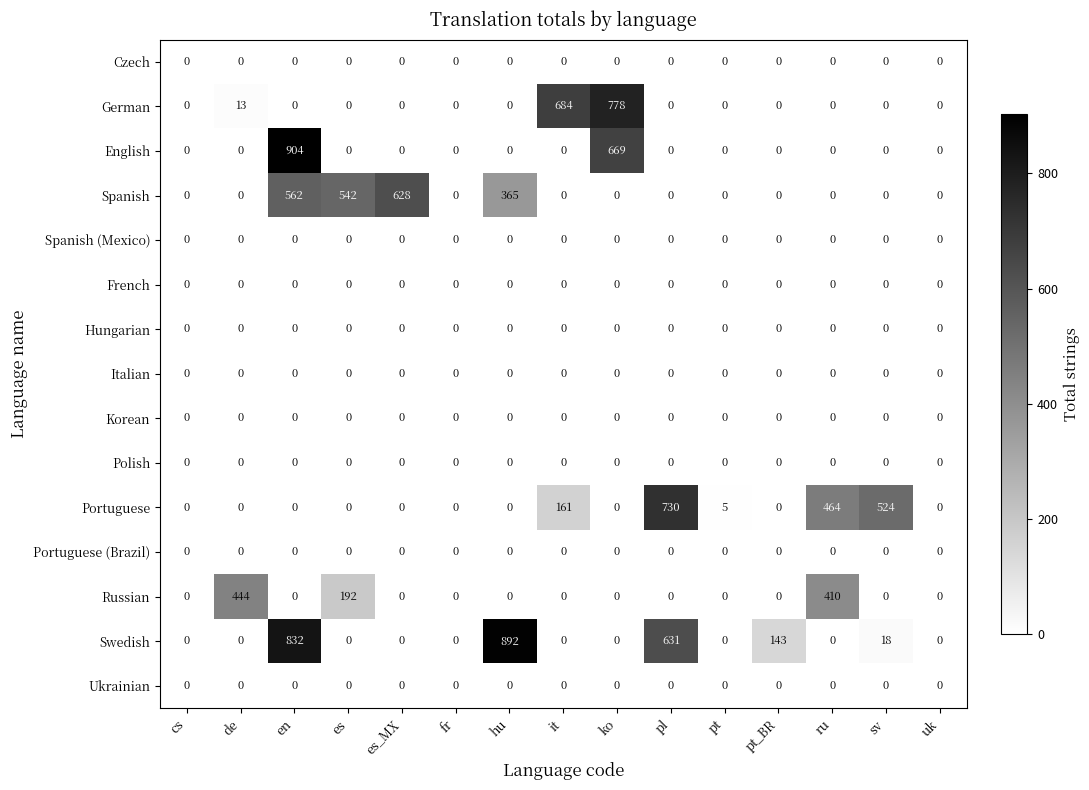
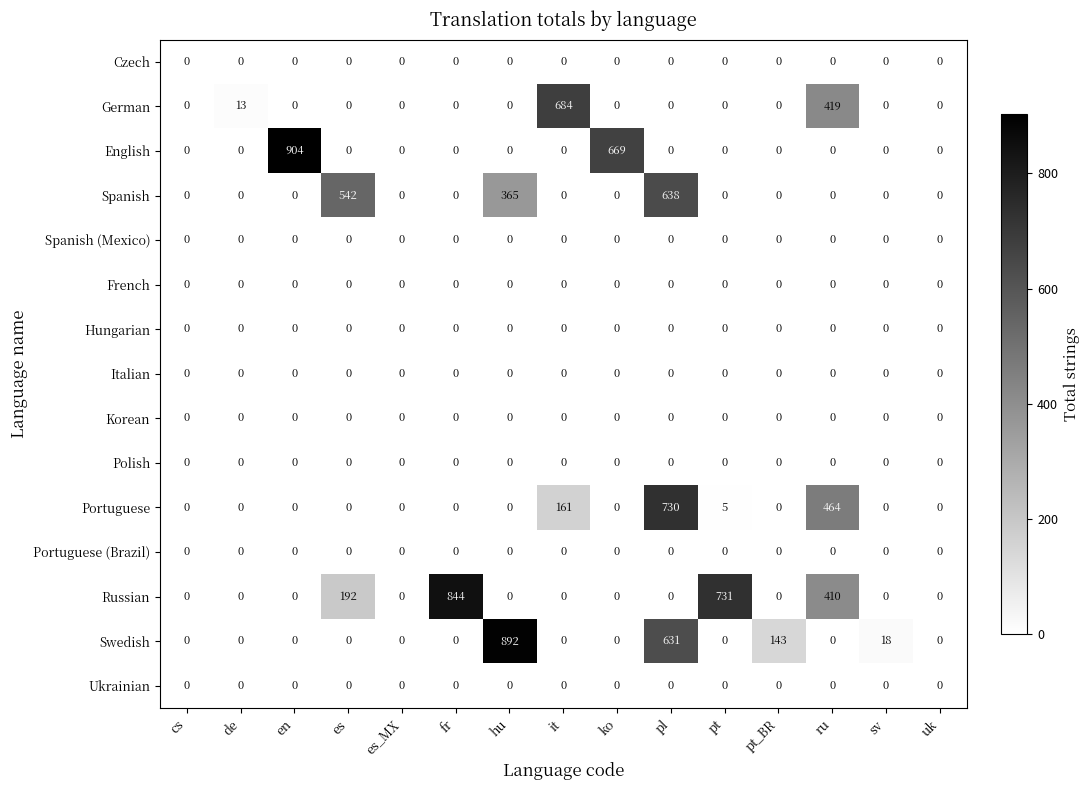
German, ko: 778 -> 0
German, ru: 0 -> 419
Spanish, en: 562 -> 0
Spanish, es_MX: 628 -> 0
Spanish, pl: 0 -> 638
Portuguese, sv: 524 -> 0
Russian, de: 444 -> 0
Russian, fr: 0 -> 844
Russian, pt: 0 -> 731
Swedish, en: 832 -> 0
